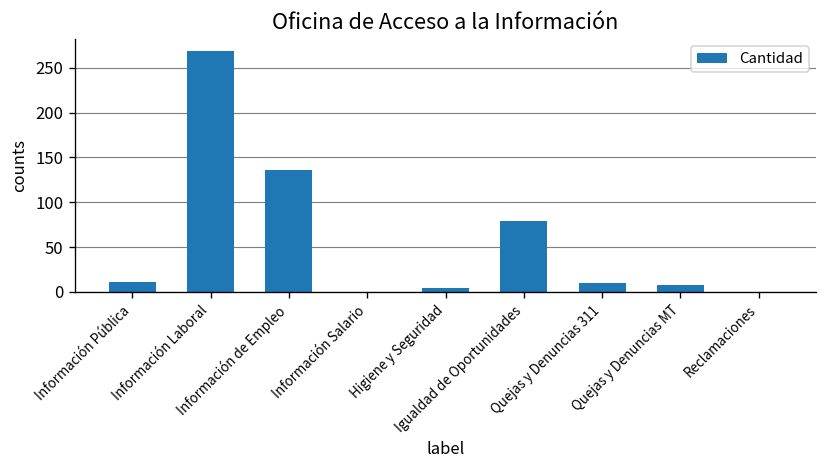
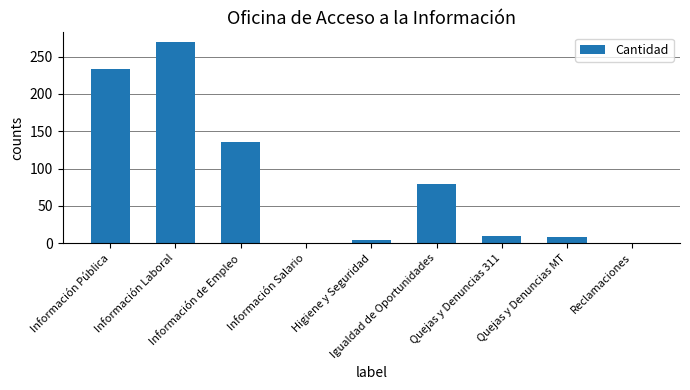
Información Pública: 10 -> 230
